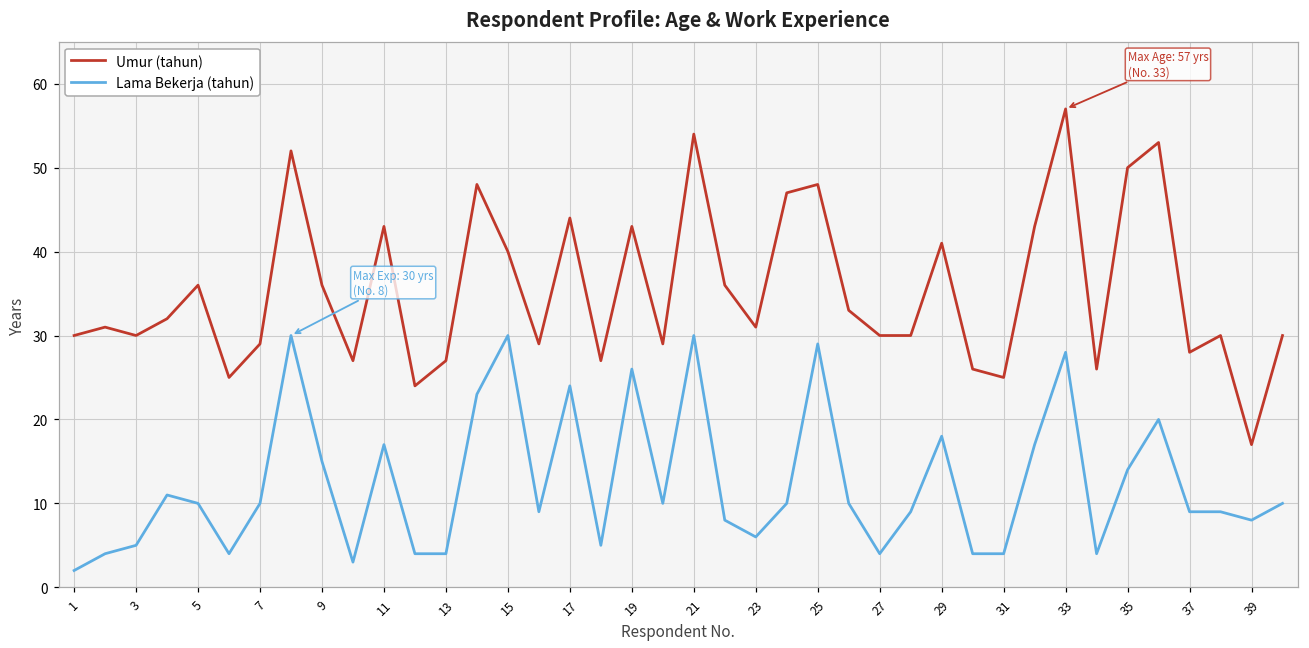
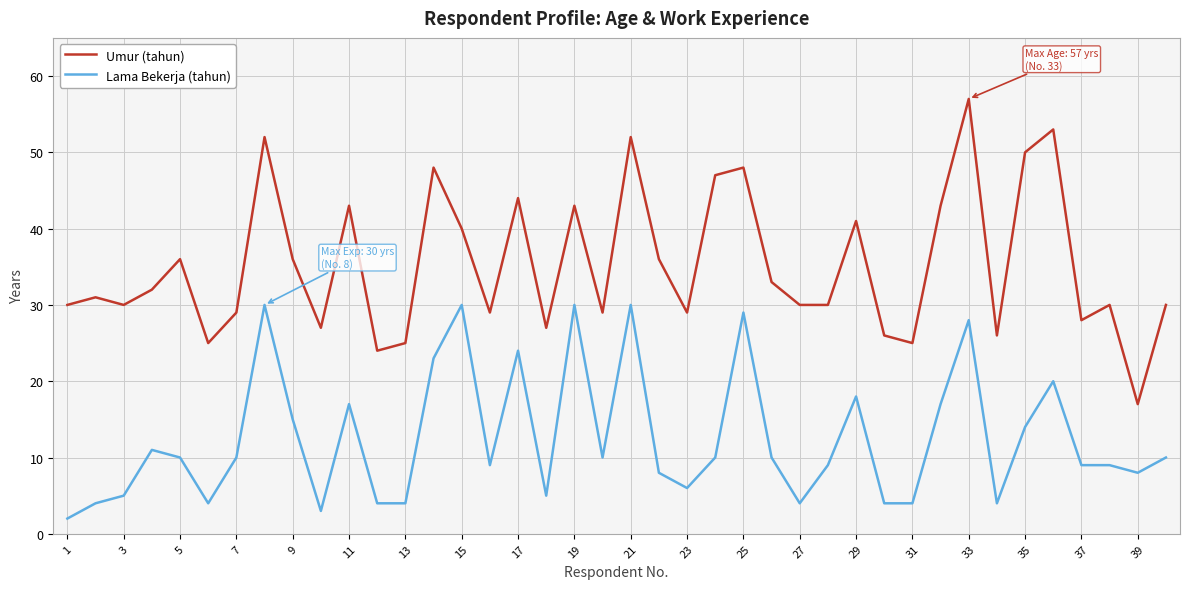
Umur (tahun), 13: 27 -> 25
Lama Bekerja (tahun), 19: 26 -> 30
Umur (tahun), 21: 54 -> 52
Umur (tahun), 23: 31 -> 29
